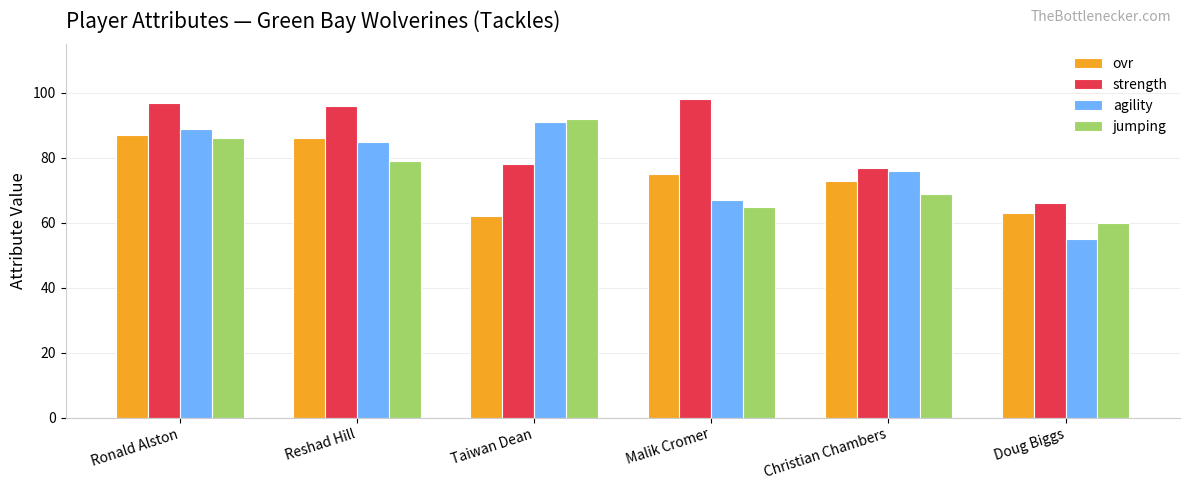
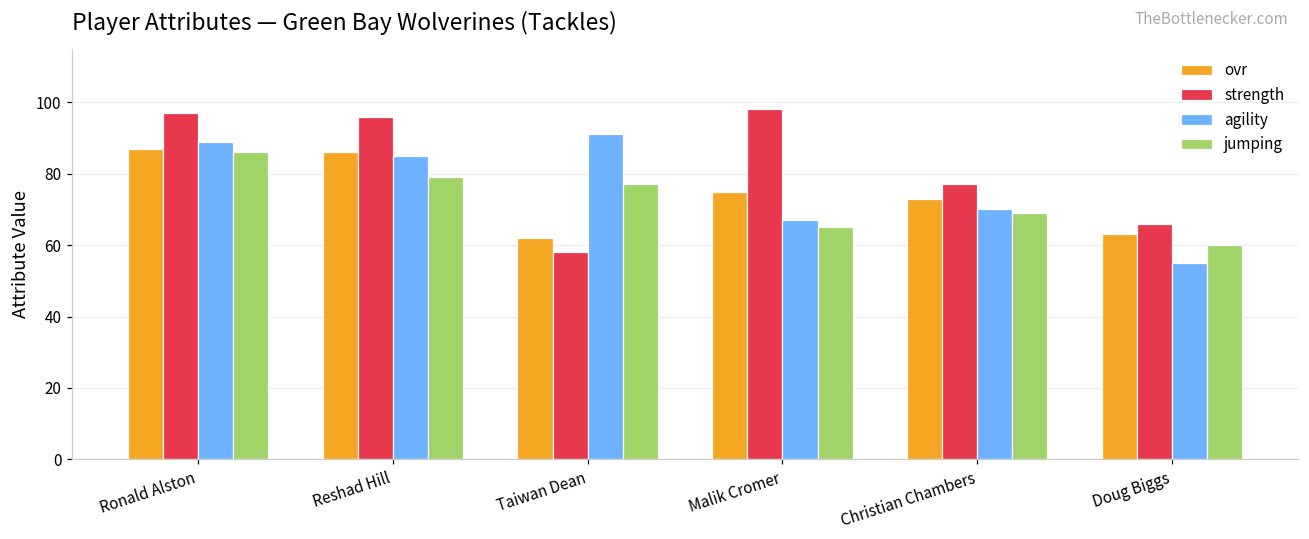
strength, Taiwan Dean: 78 -> 58
jumping, Taiwan Dean: 92 -> 77
agility, Christian Chambers: 76 -> 70
